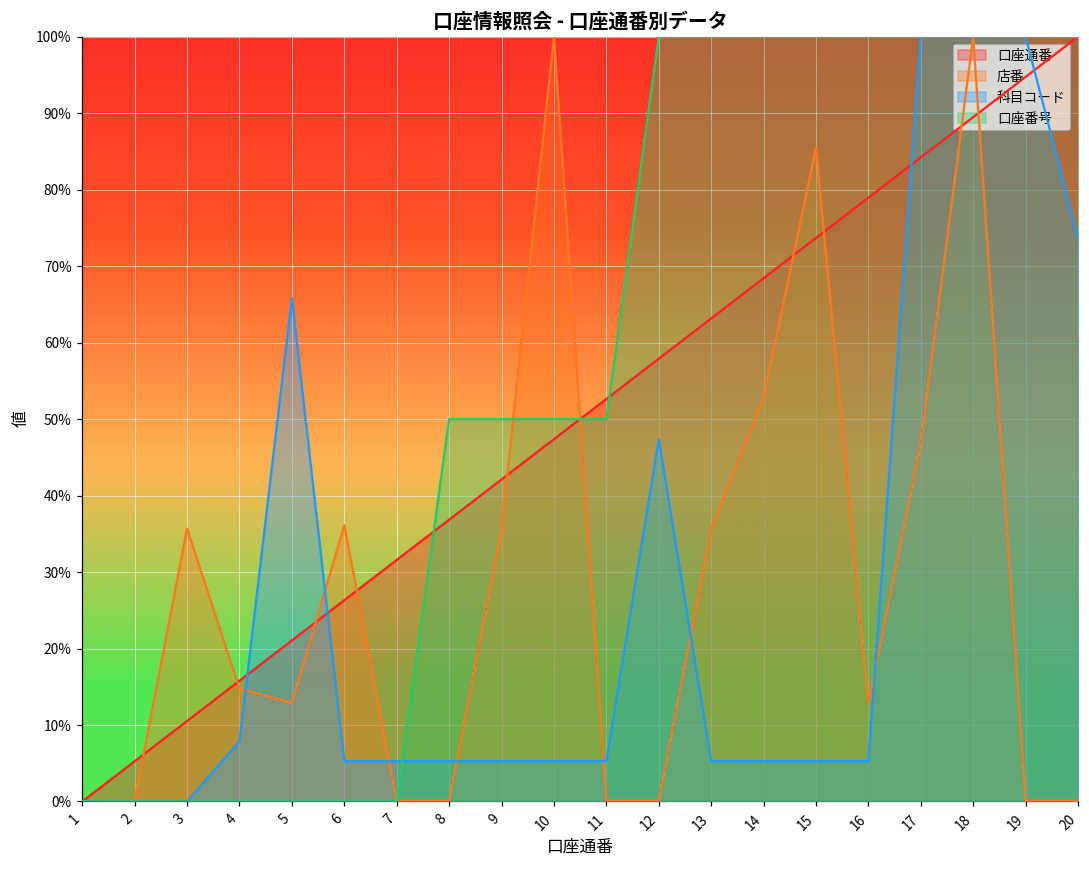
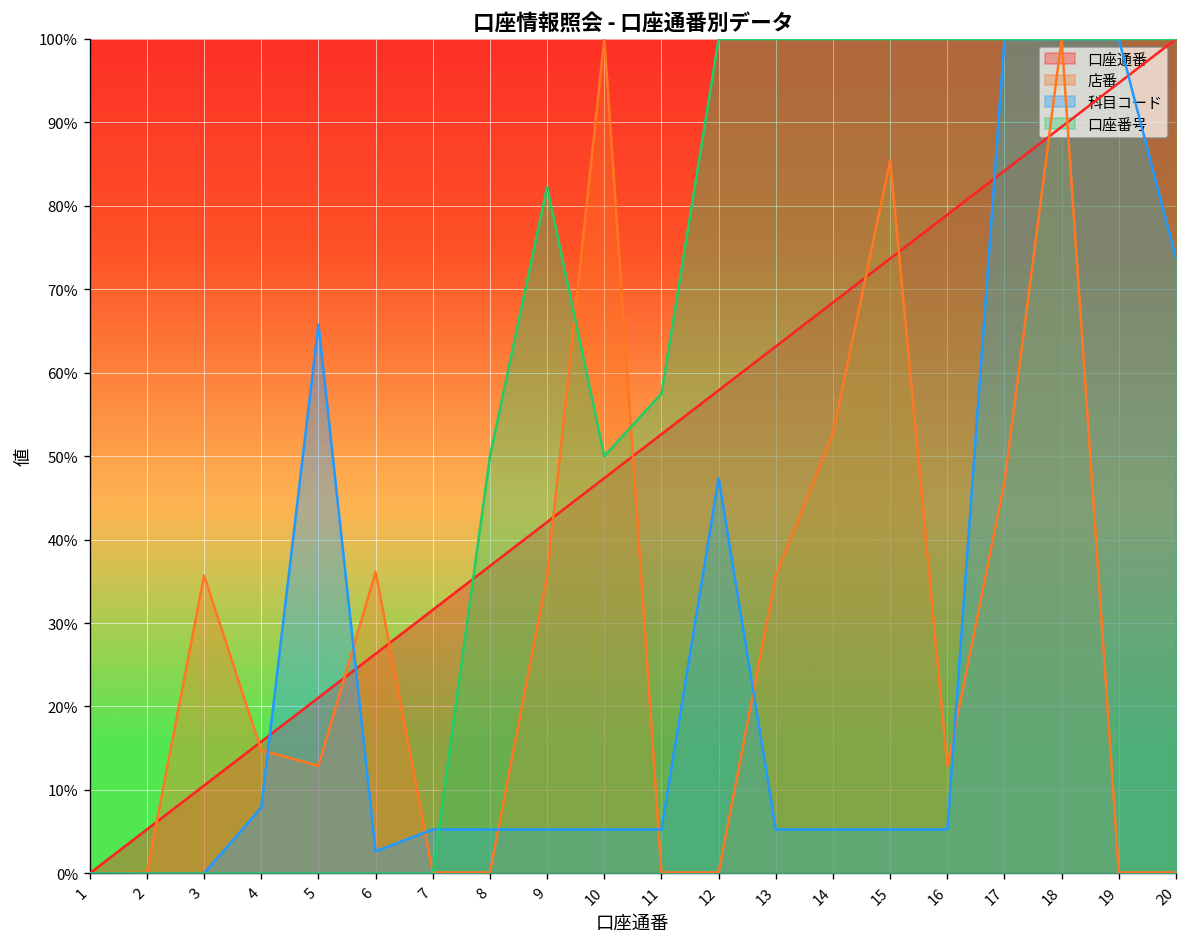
科目コード, 6: 5% -> 3%
口座番号, 9: 50% -> 82%
口座番号, 11: 50% -> 57%
